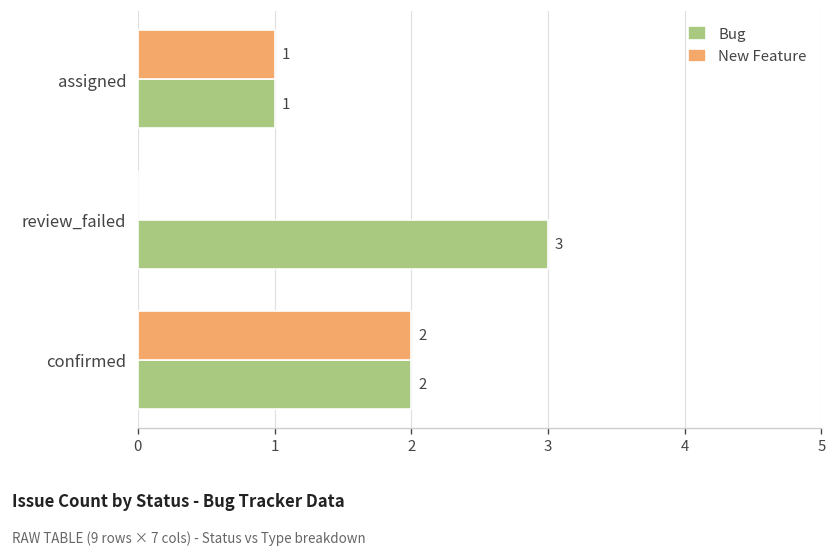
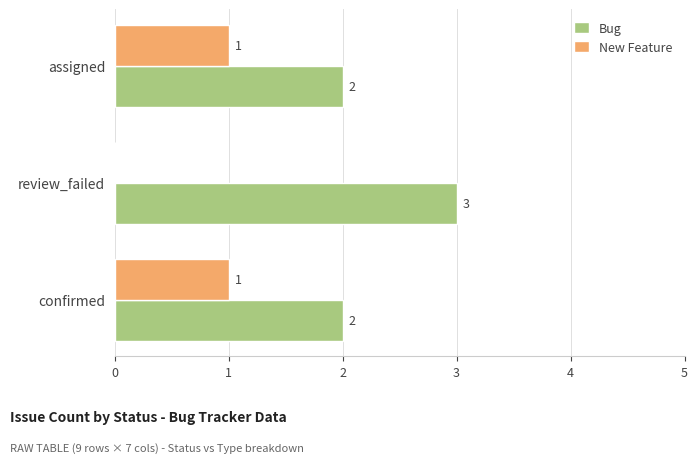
Bug, assigned: 1 -> 2
New Feature, confirmed: 2 -> 1
